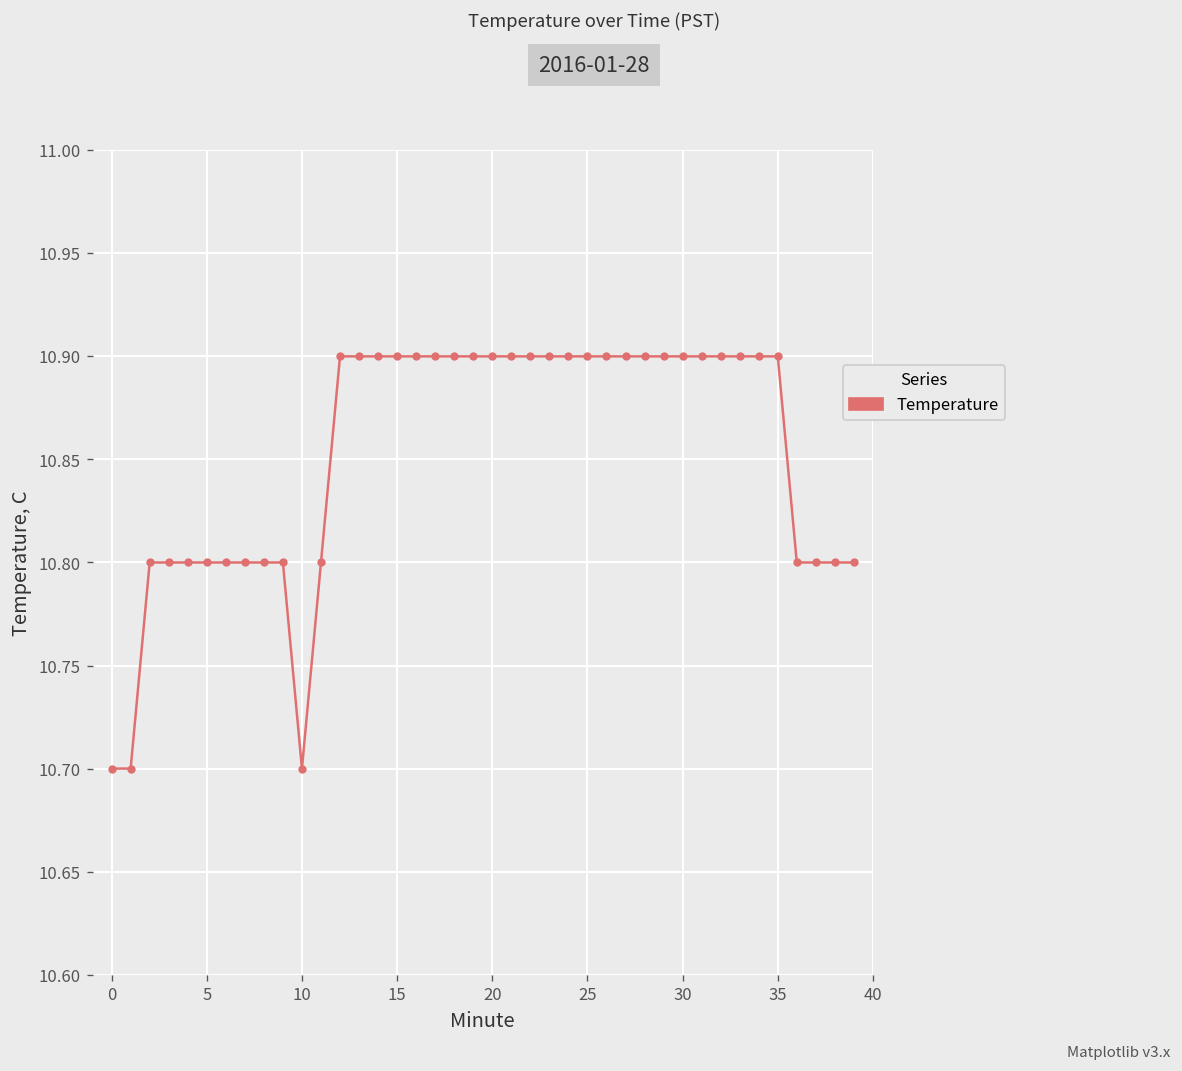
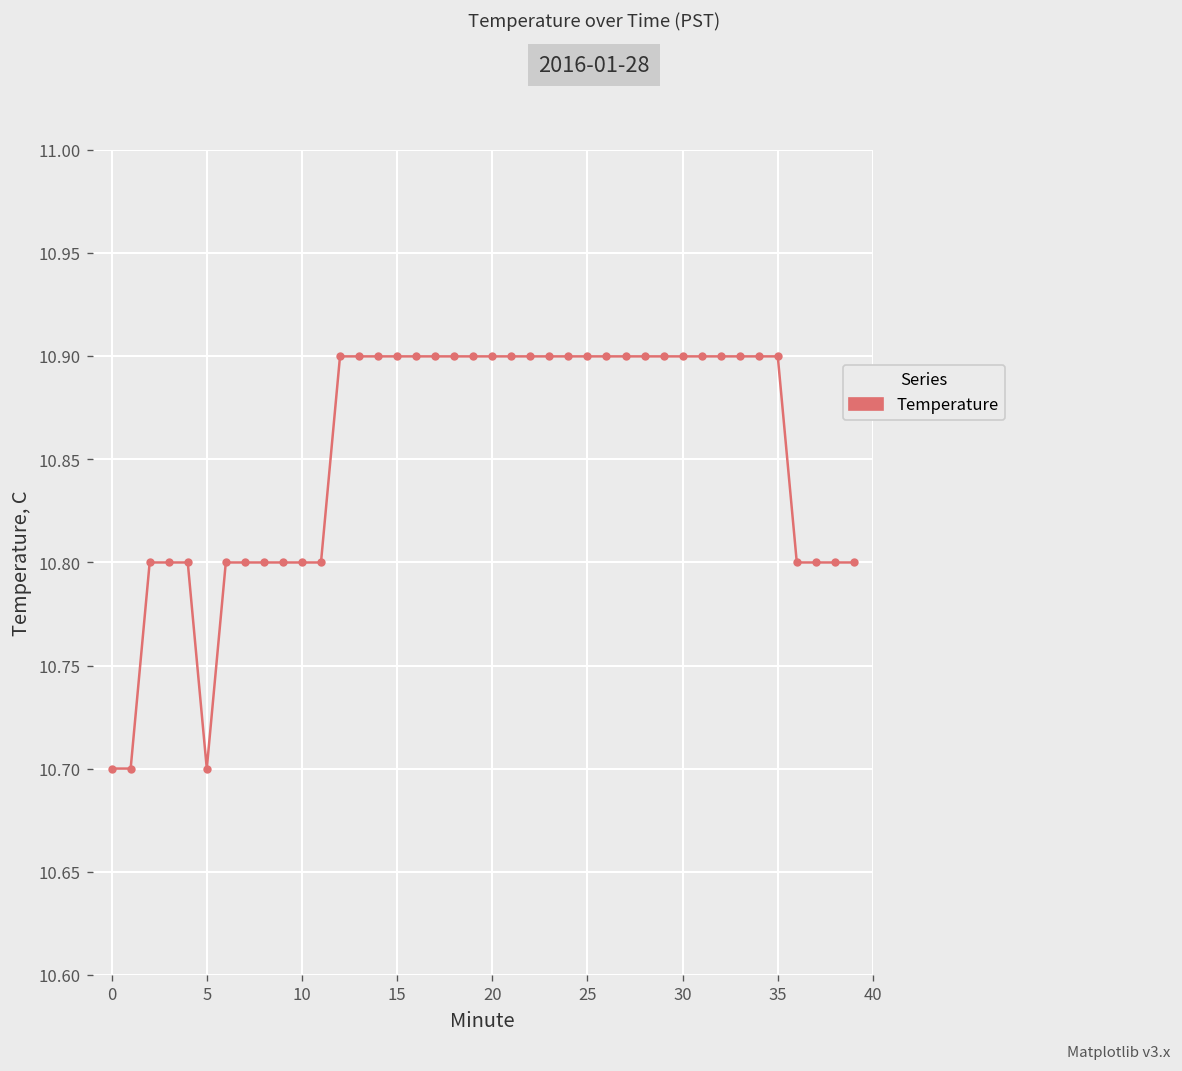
5: 10.8 -> 10.7
10: 10.7 -> 10.8
